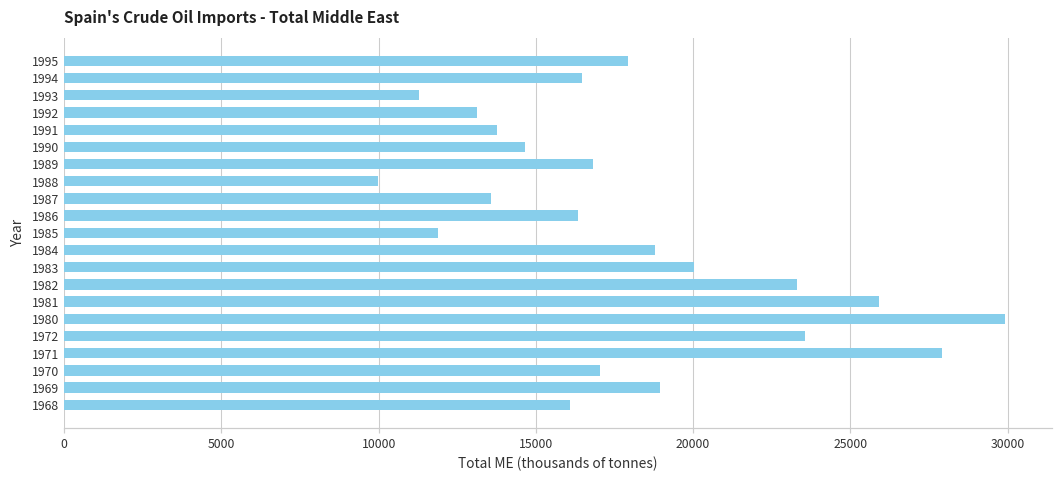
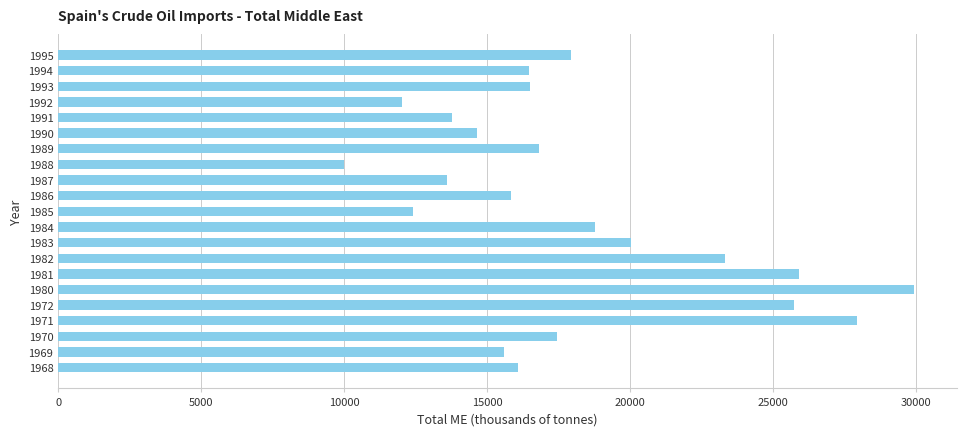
1993: 11300 -> 16500
1992: 13100 -> 12000
1986: 16300 -> 15800
1985: 11900 -> 12400
1972: 23600 -> 25700
1970: 17000 -> 17400
1969: 19000 -> 15600
